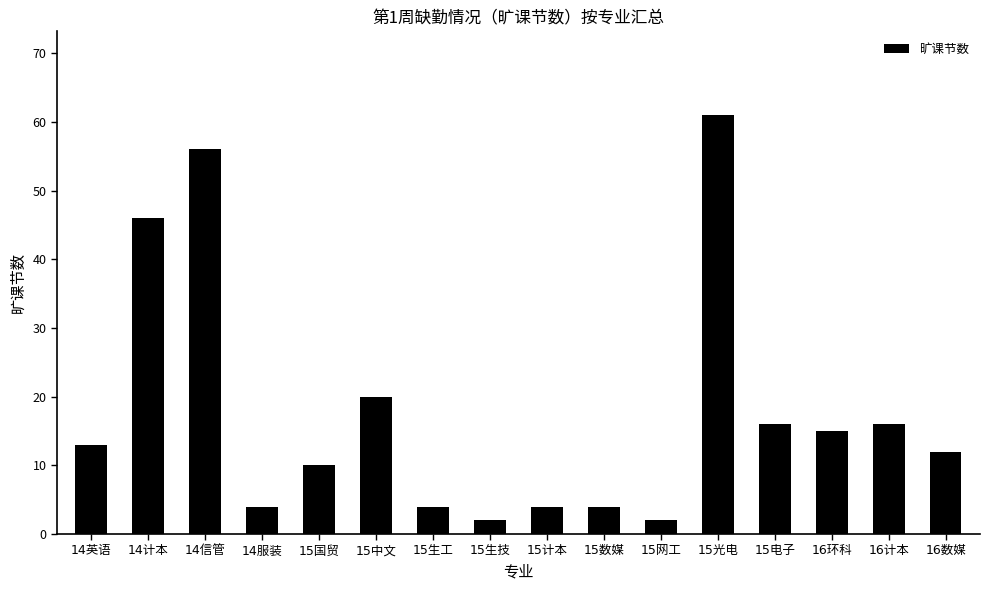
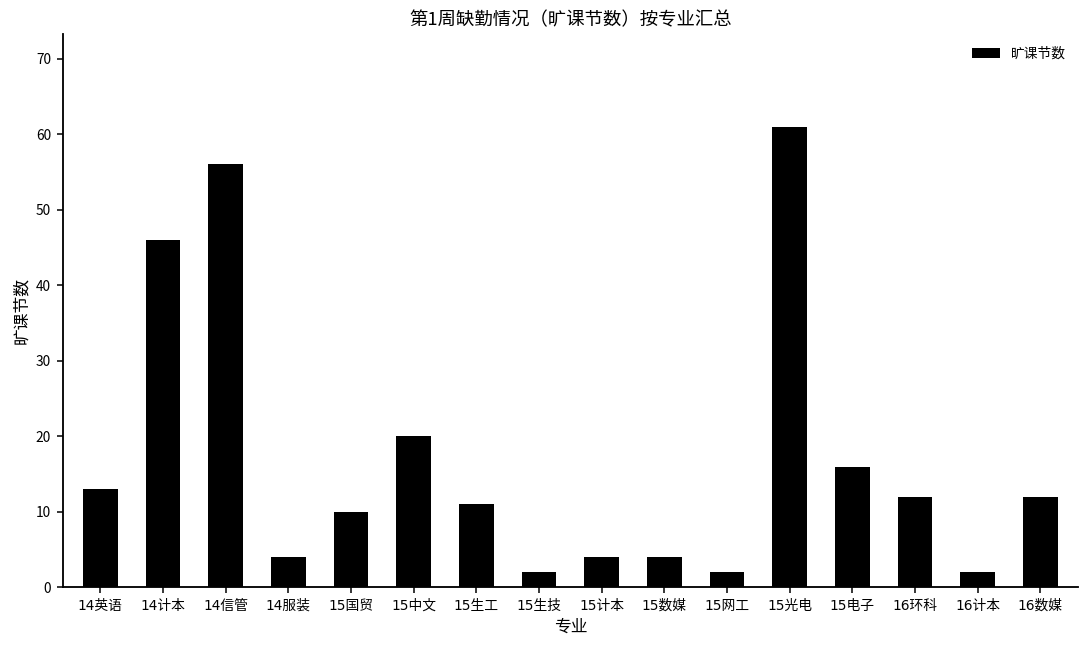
15生工: 4 -> 11
16环科: 15 -> 12
16计本: 16 -> 2
